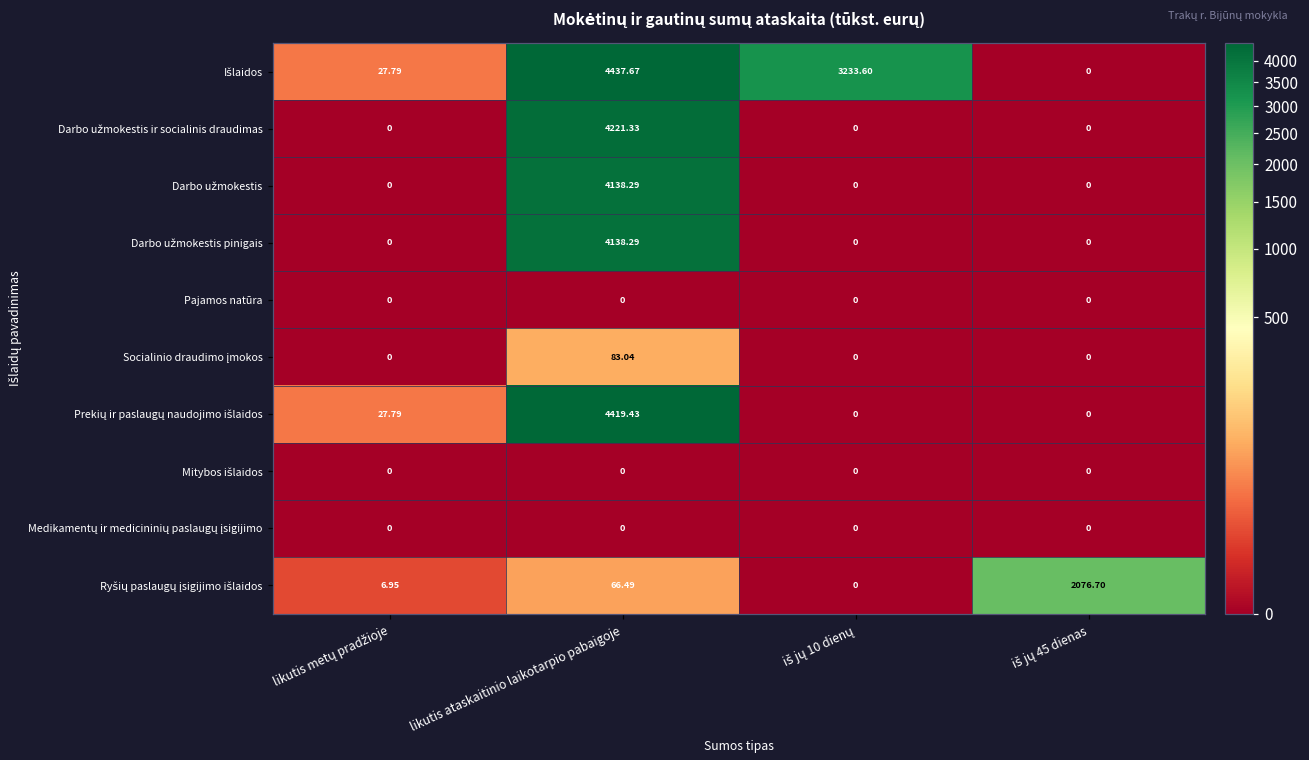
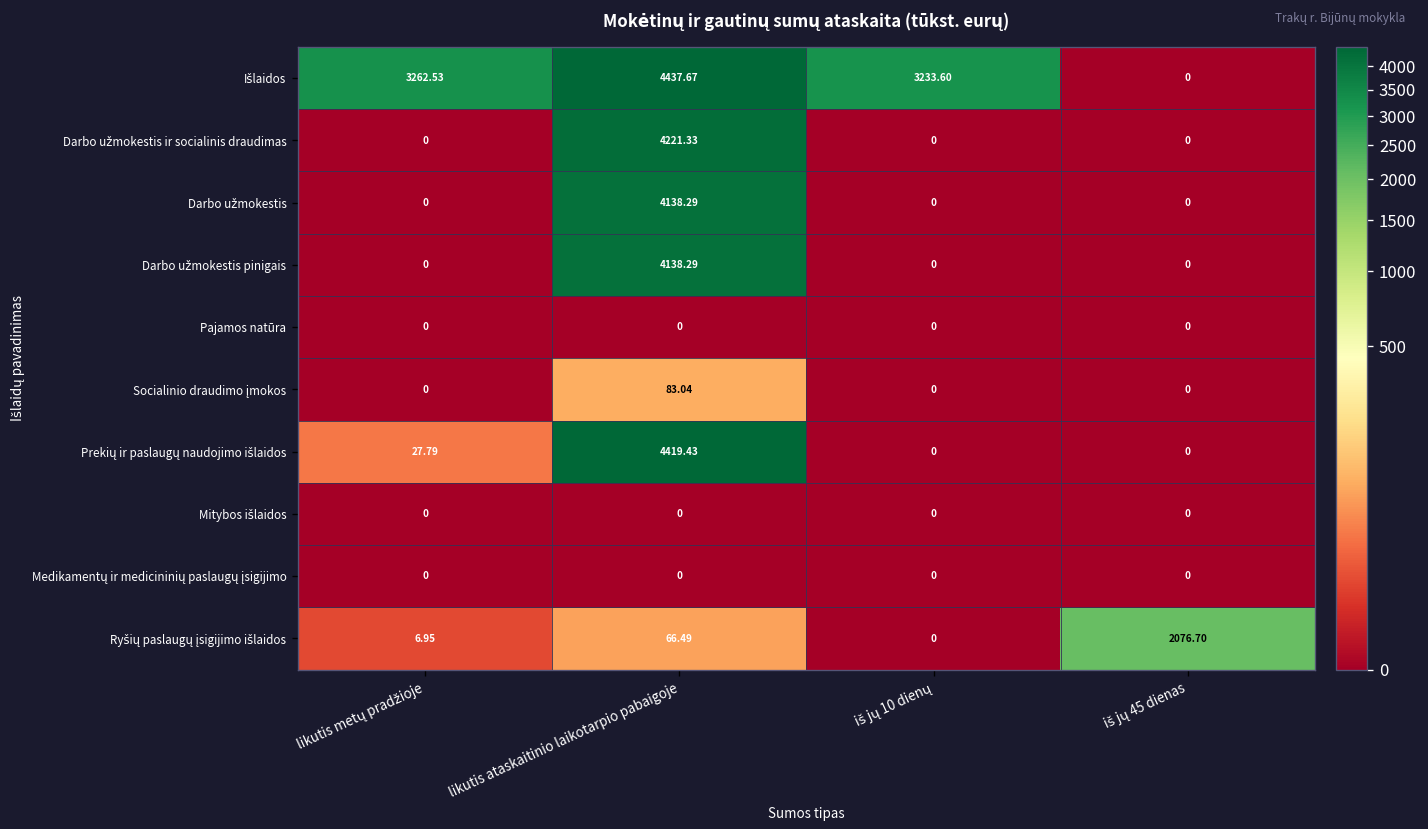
Išlaidos, likutis metų pradžioje: 27.79 -> 3262.53
